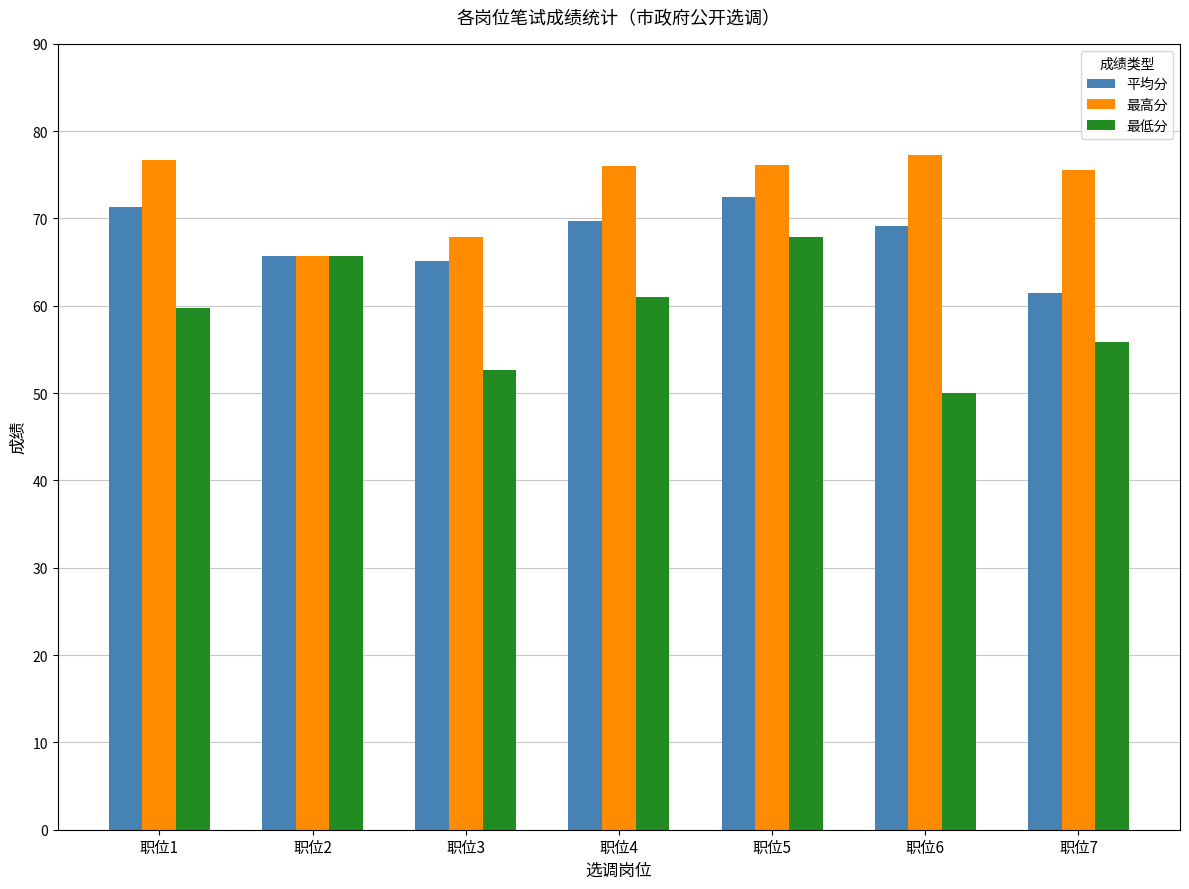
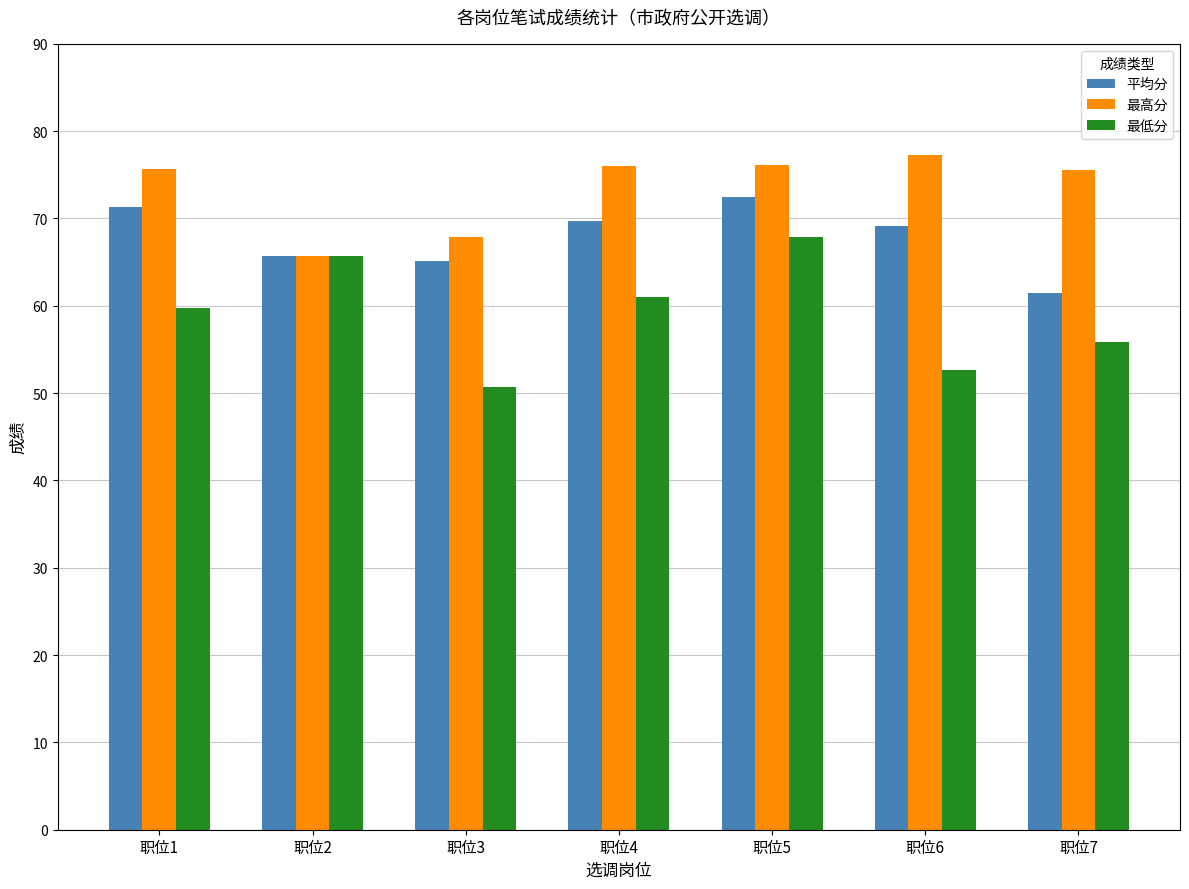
最高分, 职位1: 77 -> 76
最低分, 职位3: 53 -> 51
最低分, 职位6: 50 -> 53
